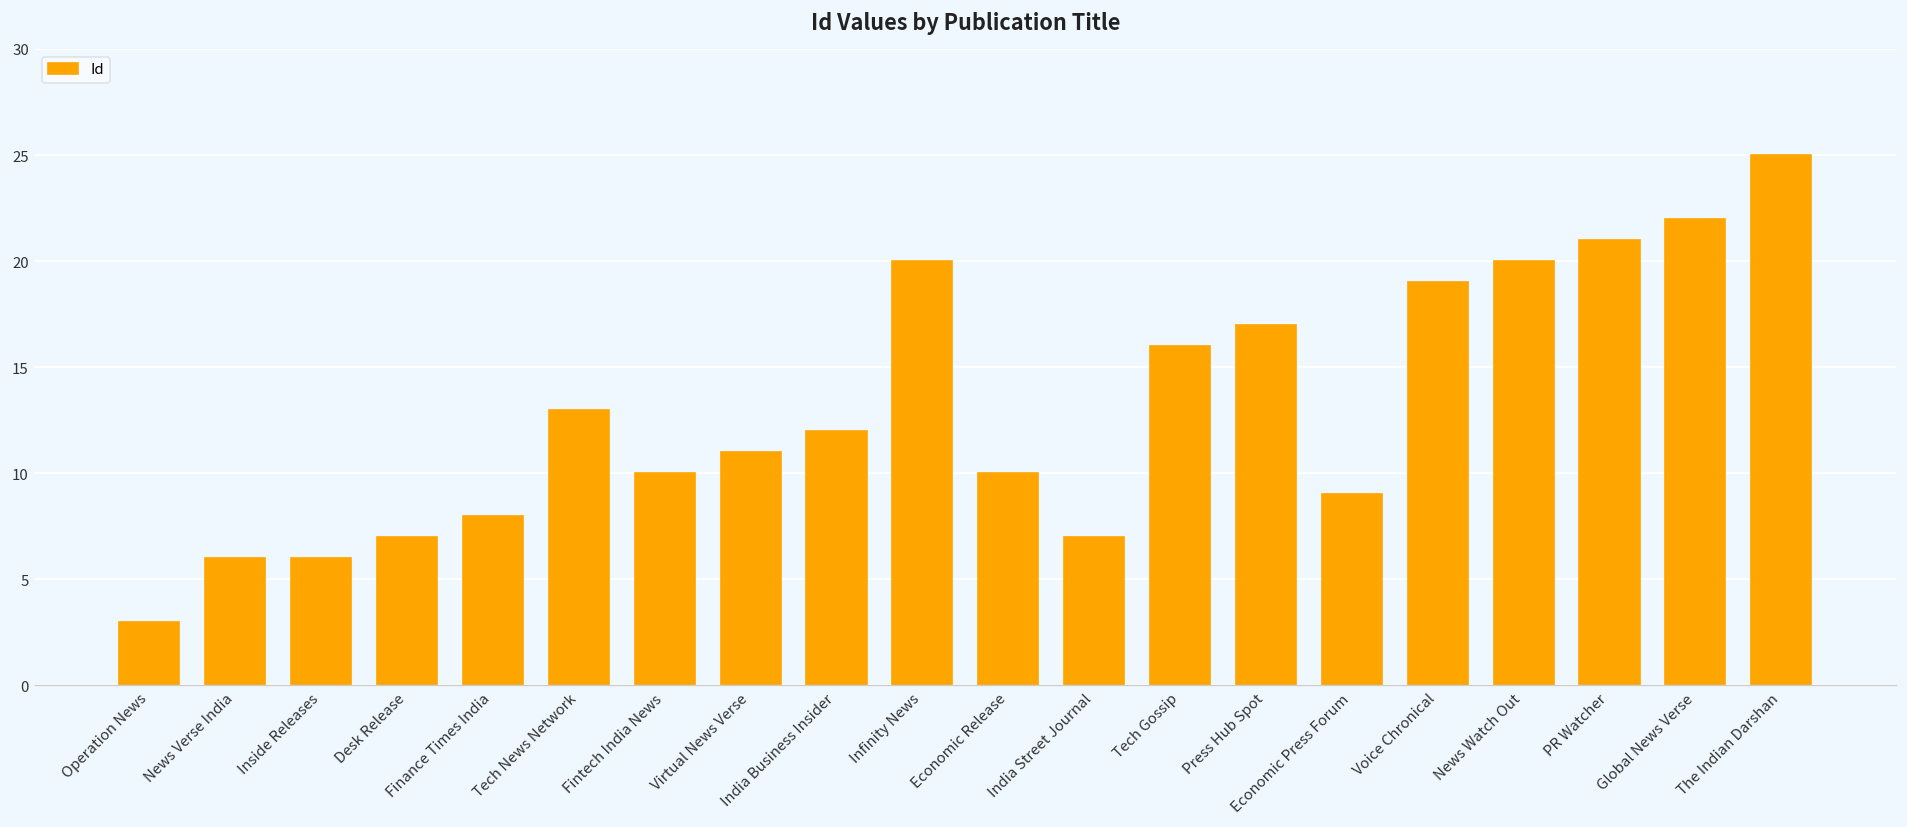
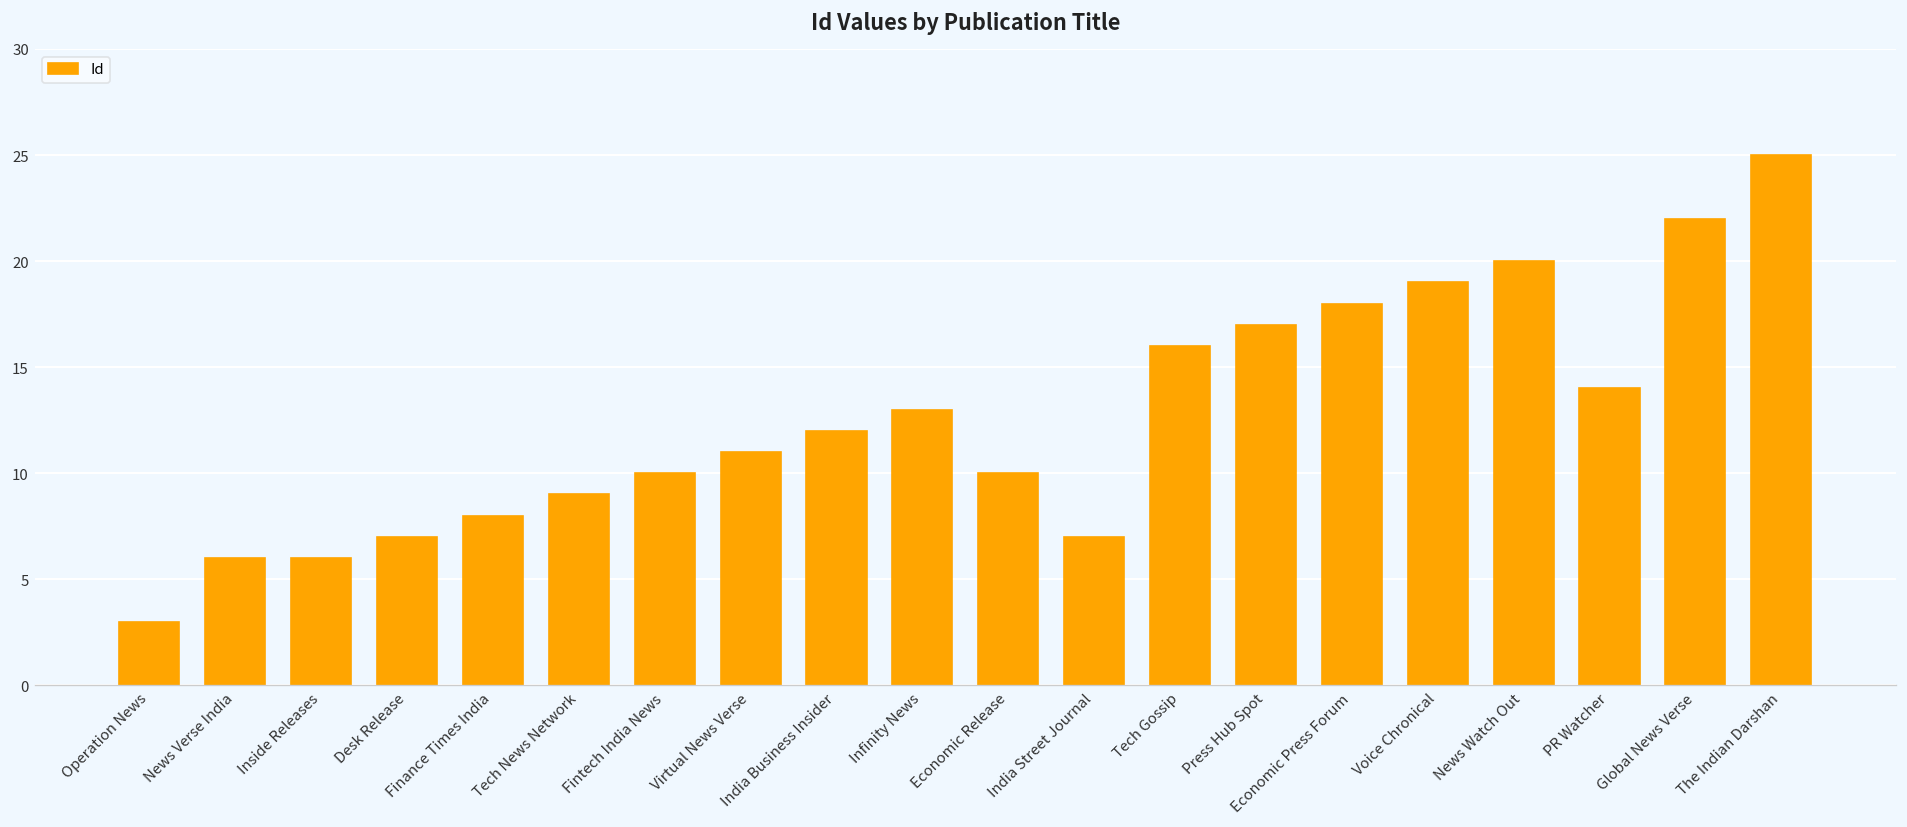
Tech News Network: 13 -> 9
Infinity News: 20 -> 13
Economic Press Forum: 9 -> 18
PR Watcher: 21 -> 14
